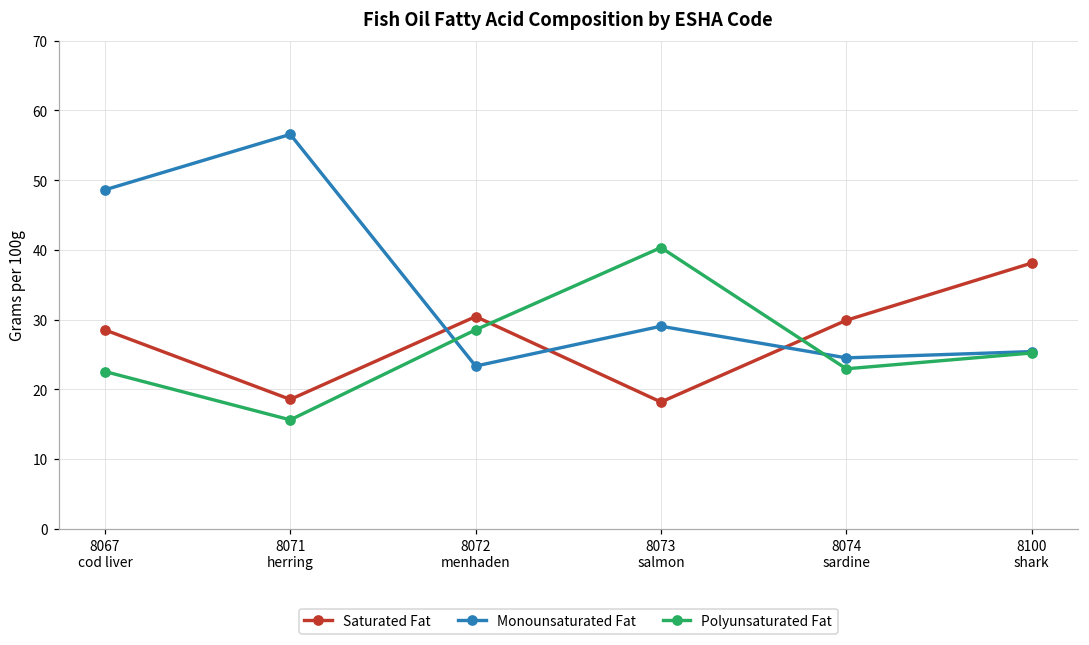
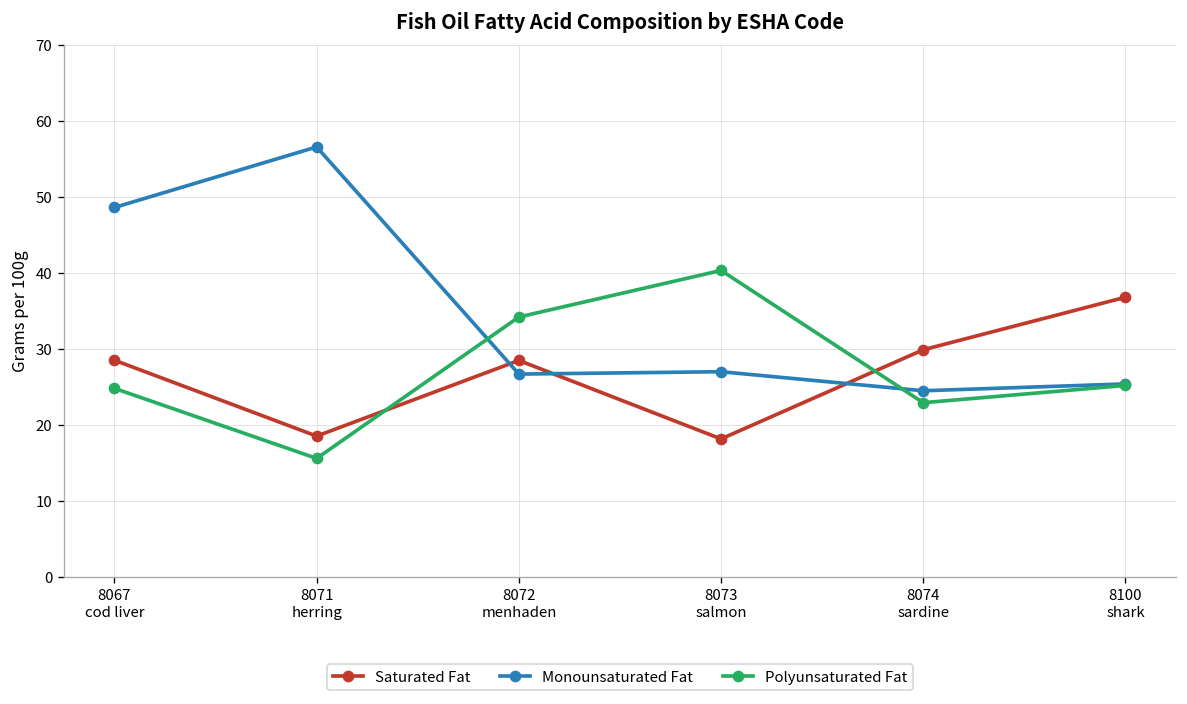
Polyunsaturated Fat, 8067 cod liver: 23 -> 25
Saturated Fat, 8072 menhaden: 30 -> 28
Monounsaturated Fat, 8072 menhaden: 23 -> 27
Polyunsaturated Fat, 8072 menhaden: 29 -> 34
Monounsaturated Fat, 8073 salmon: 29 -> 27
Saturated Fat, 8100 shark: 38 -> 37
